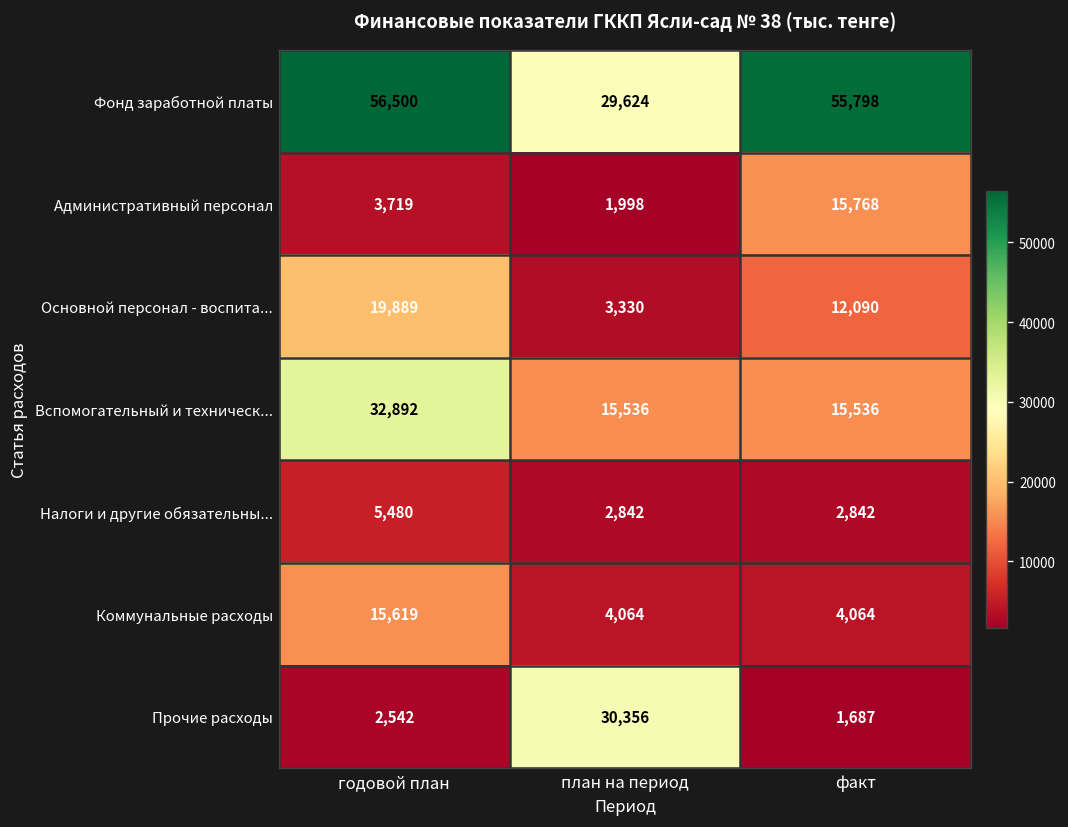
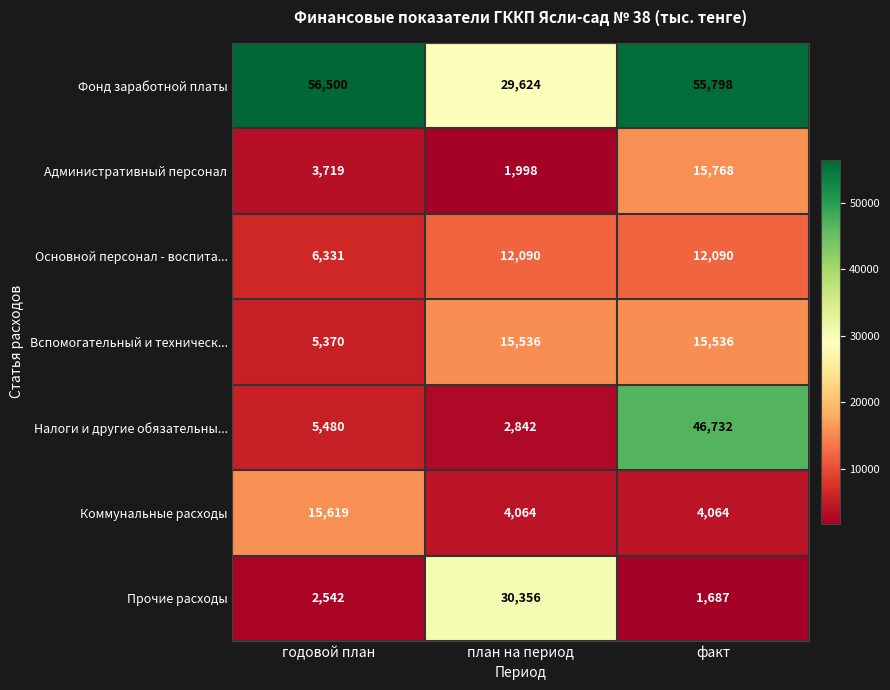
Основной персонал - воспита..., годовой план: 19,889 -> 6,331
Основной персонал - воспита..., план на период: 3,330 -> 12,090
Вспомогательный и техническ..., годовой план: 32,892 -> 5,370
Налоги и другие обязательны..., факт: 2,842 -> 46,732
